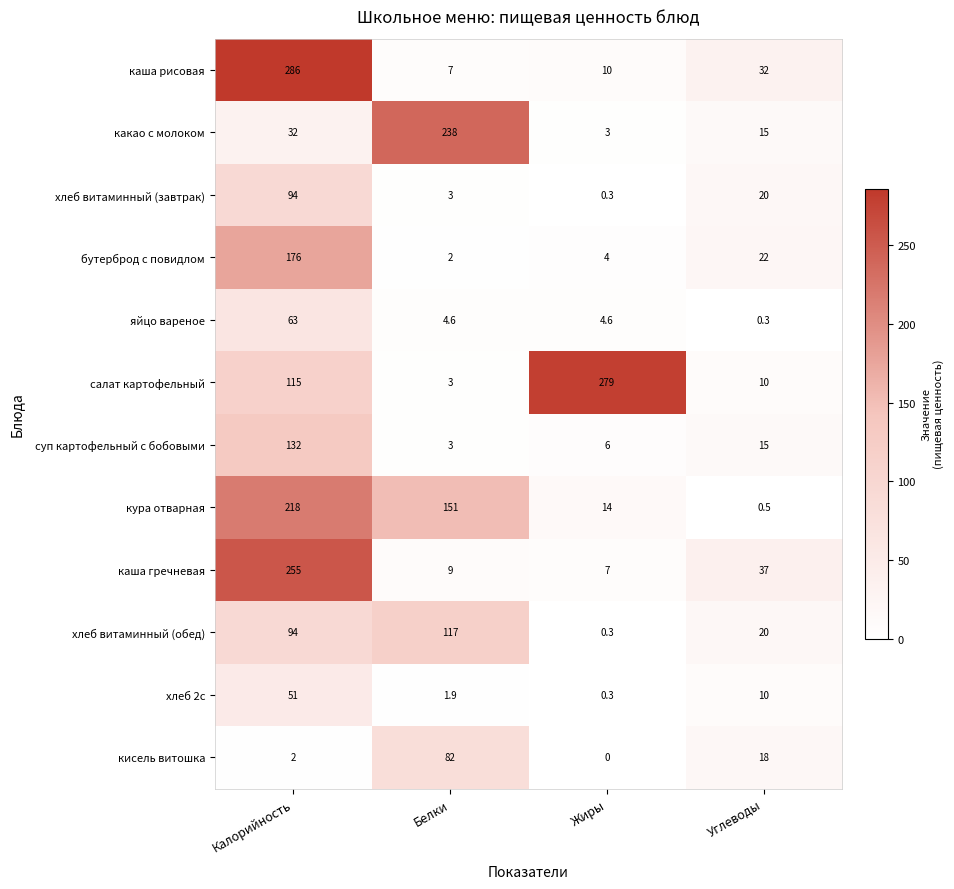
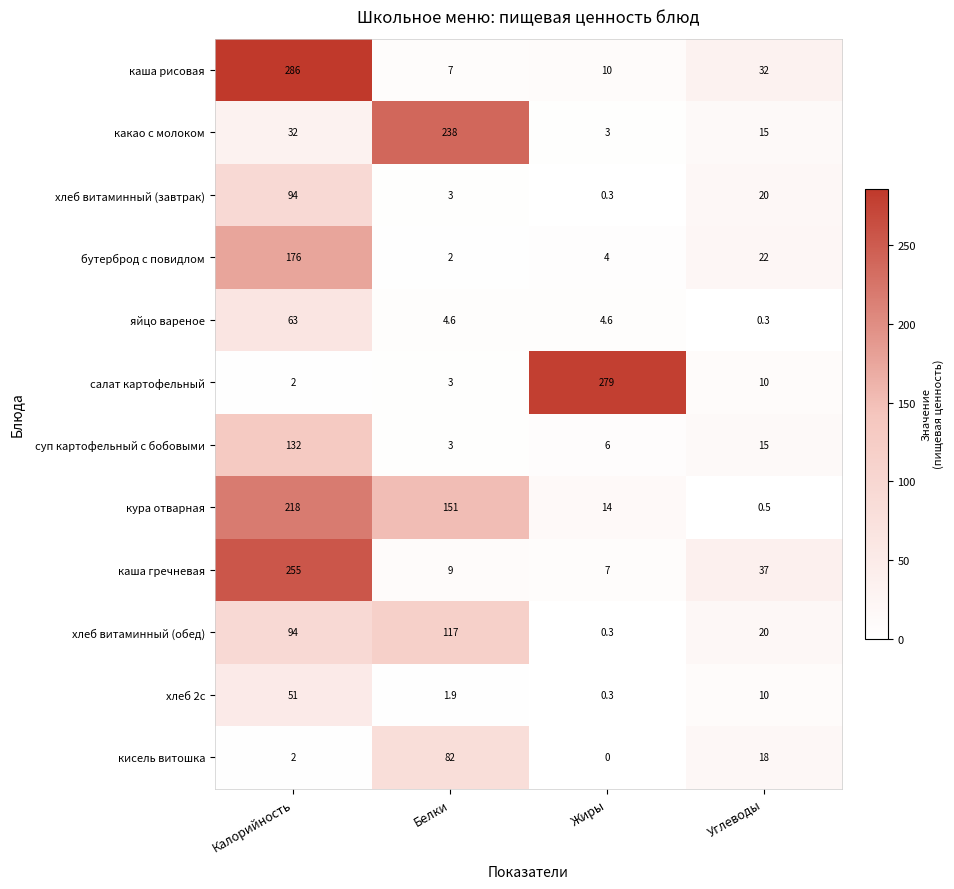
салат картофельный, Калорийность: 115 -> 2
